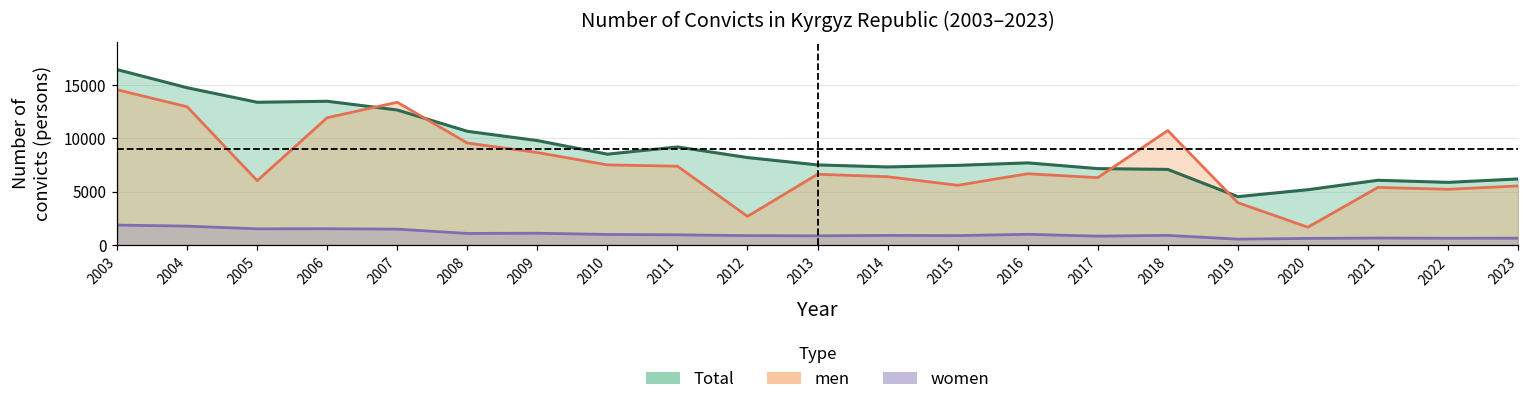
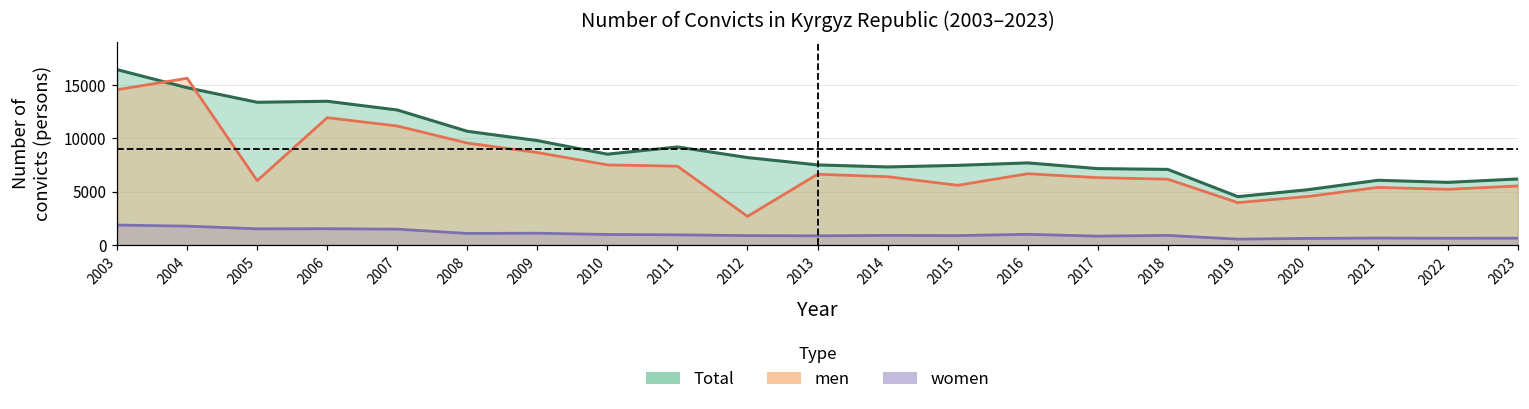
men, 2004: 13000 -> 16000
men, 2007: 13000 -> 11000
men, 2018: 11000 -> 6000
men, 2020: 2000 -> 5000
